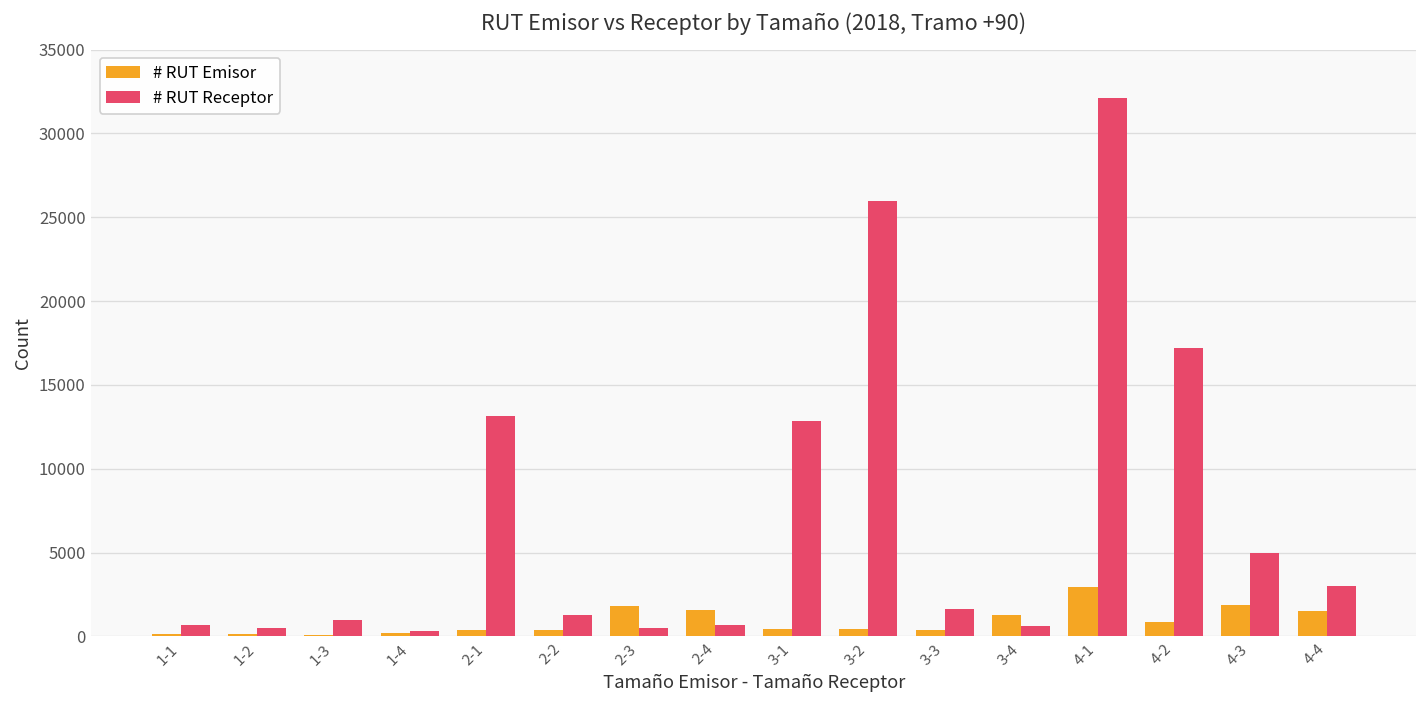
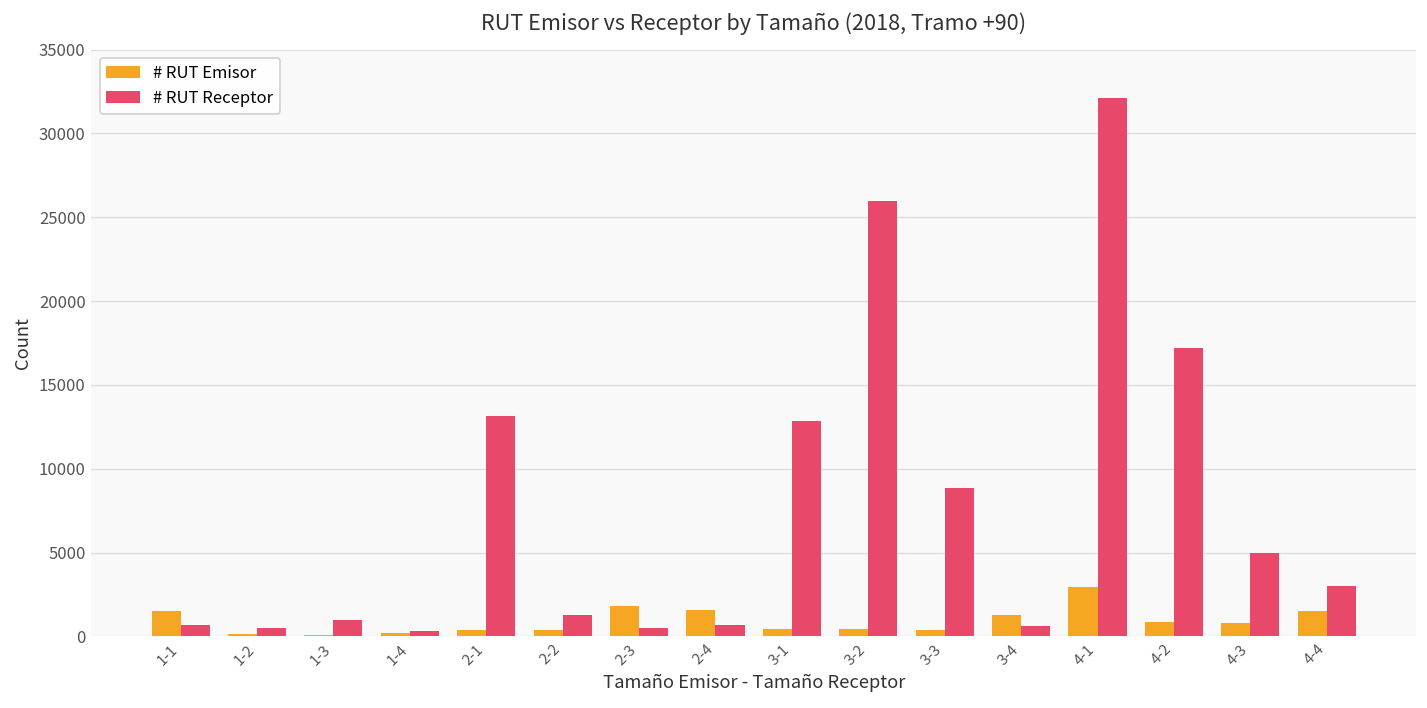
# RUT Emisor, 1-1: 200 -> 1500
# RUT Receptor, 3-3: 1700 -> 8800
# RUT Emisor, 4-3: 1900 -> 800
